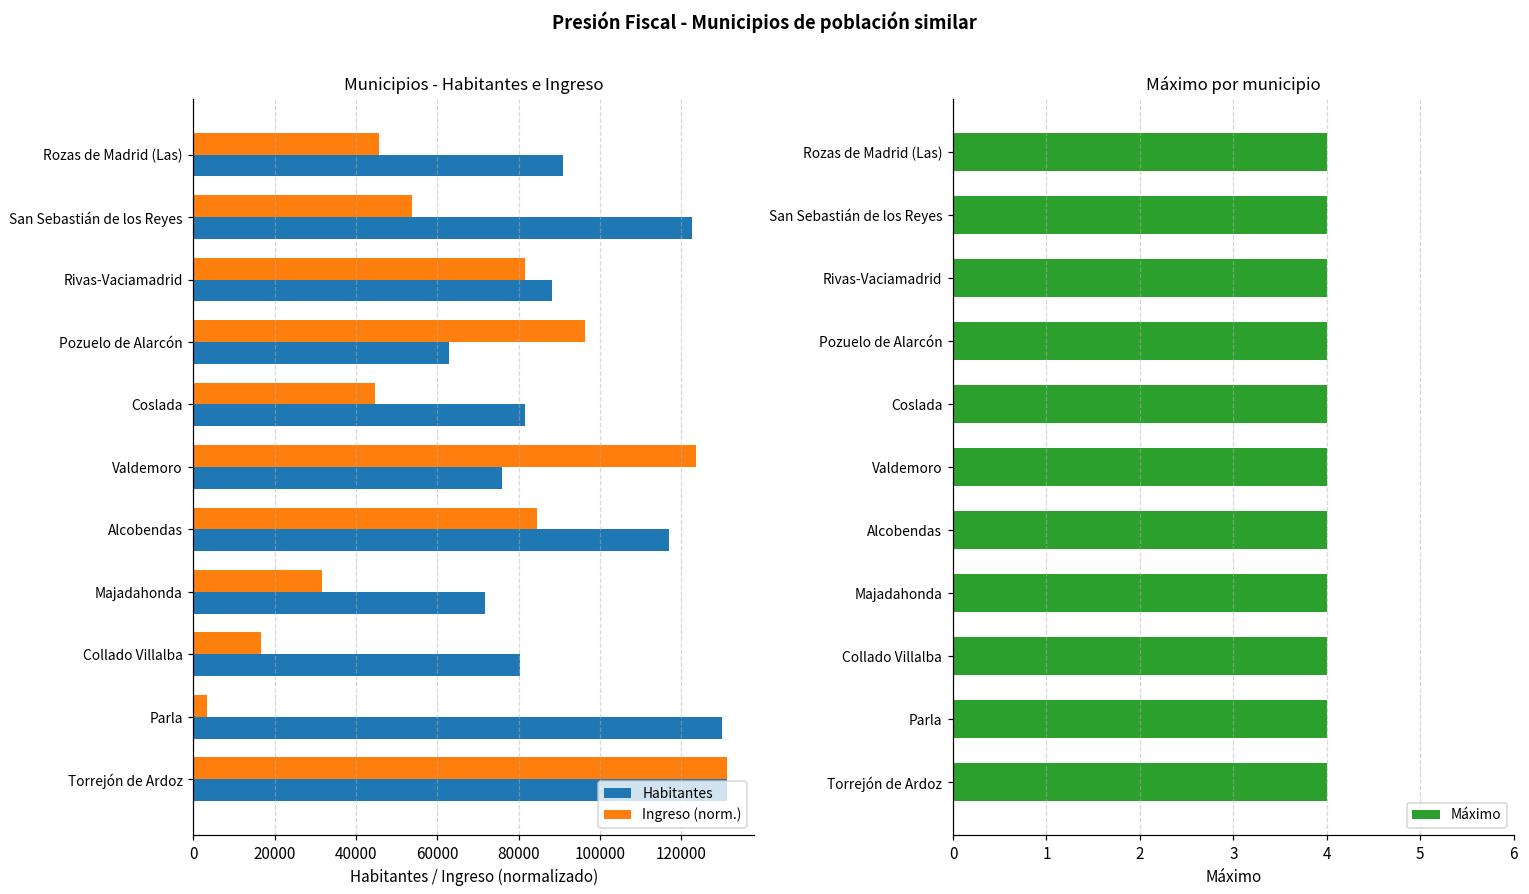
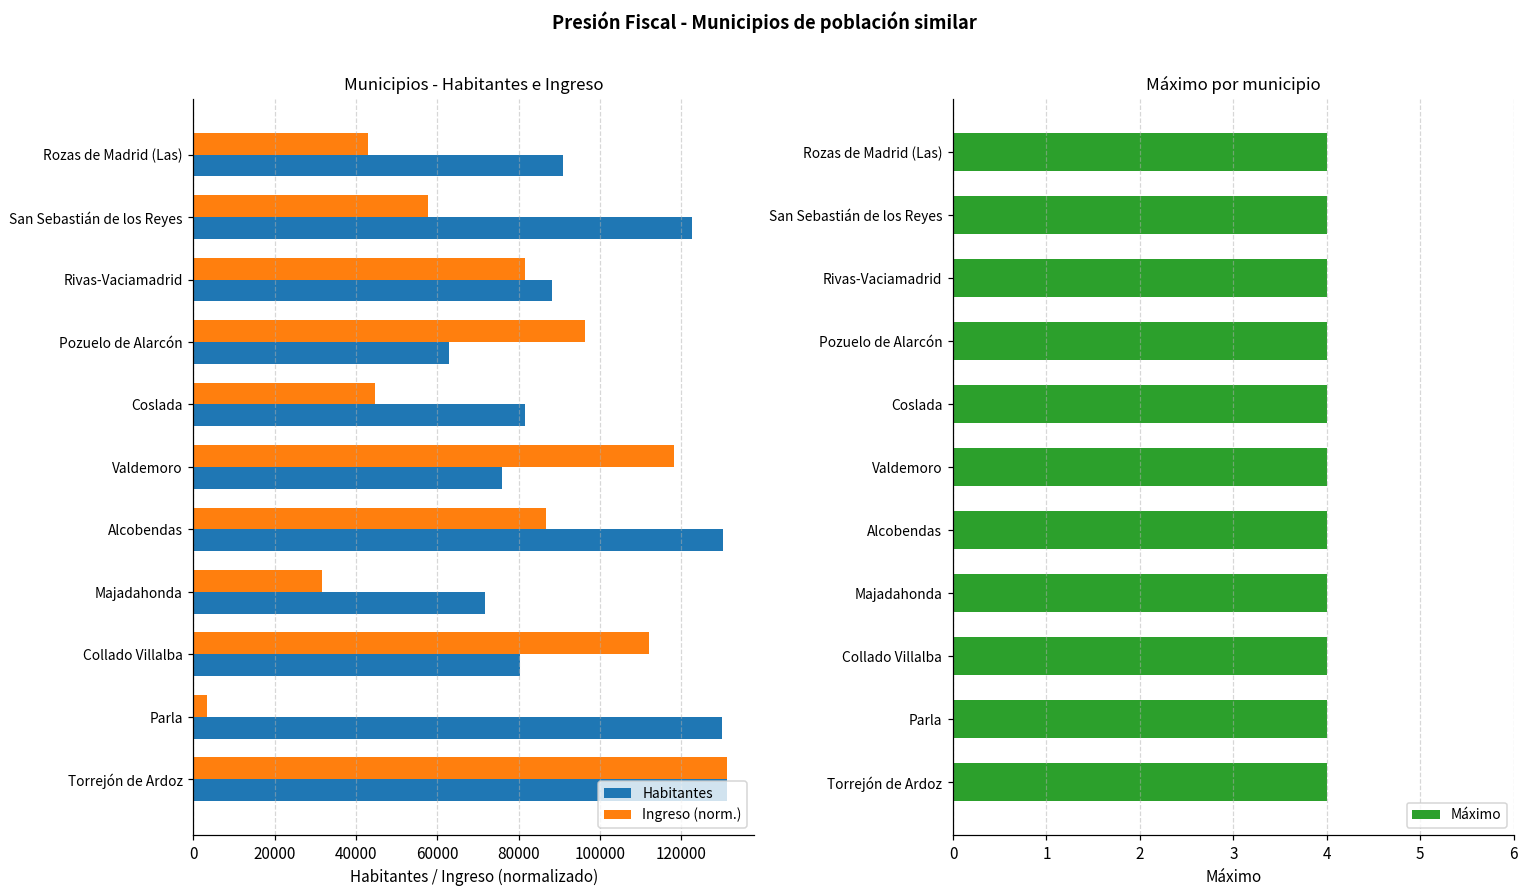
Municipios - Habitantes e Ingreso, Ingreso (norm.), Rozas de Madrid (Las): 46000 -> 43000
Municipios - Habitantes e Ingreso, Ingreso (norm.), San Sebastián de los Reyes: 54000 -> 58000
Municipios - Habitantes e Ingreso, Ingreso (norm.), Valdemoro: 124000 -> 118000
Municipios - Habitantes e Ingreso, Ingreso (norm.), Alcobendas: 84000 -> 87000
Municipios - Habitantes e Ingreso, Habitantes, Alcobendas: 117000 -> 130000
Municipios - Habitantes e Ingreso, Ingreso (norm.), Collado Villalba: 17000 -> 112000
